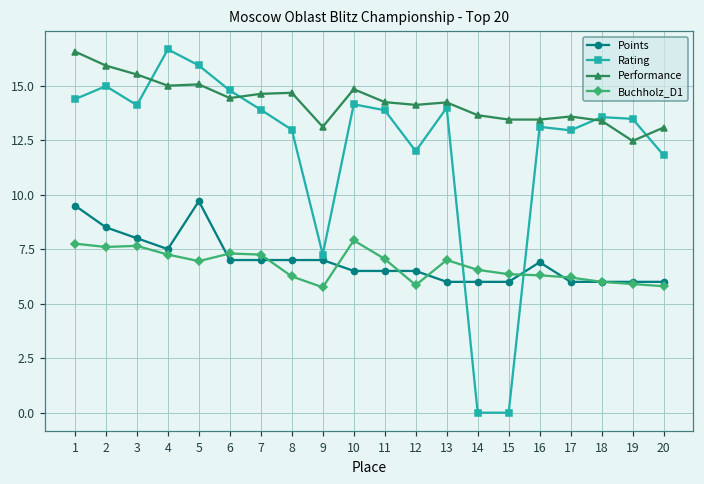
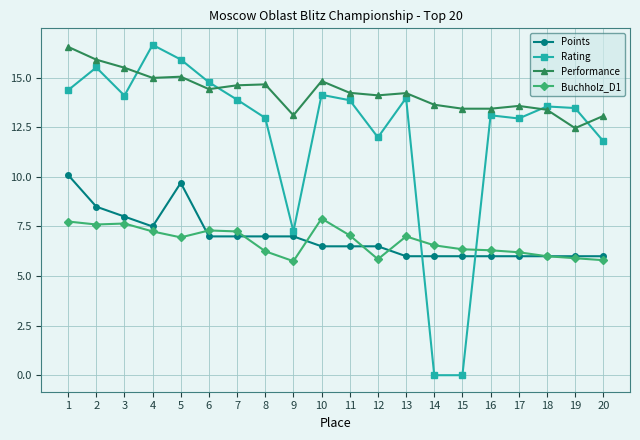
Points, 1: 9.5 -> 10.1
Rating, 2: 15.0 -> 15.5
Points, 16: 6.9 -> 6.0
